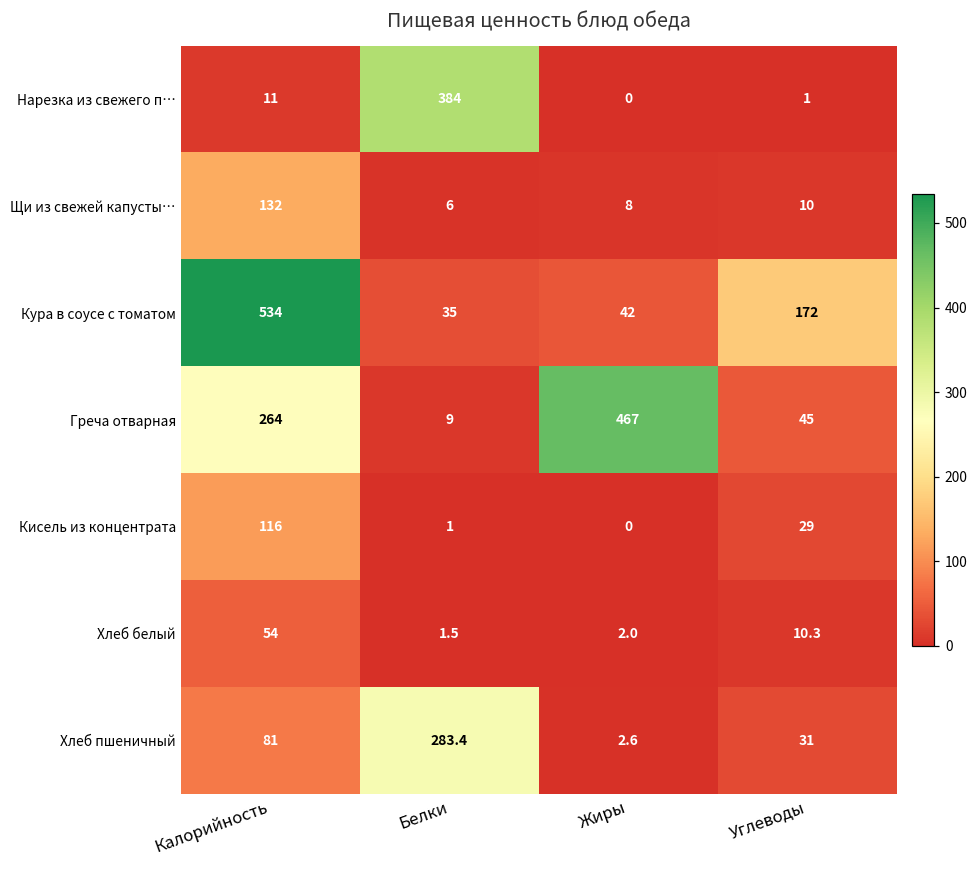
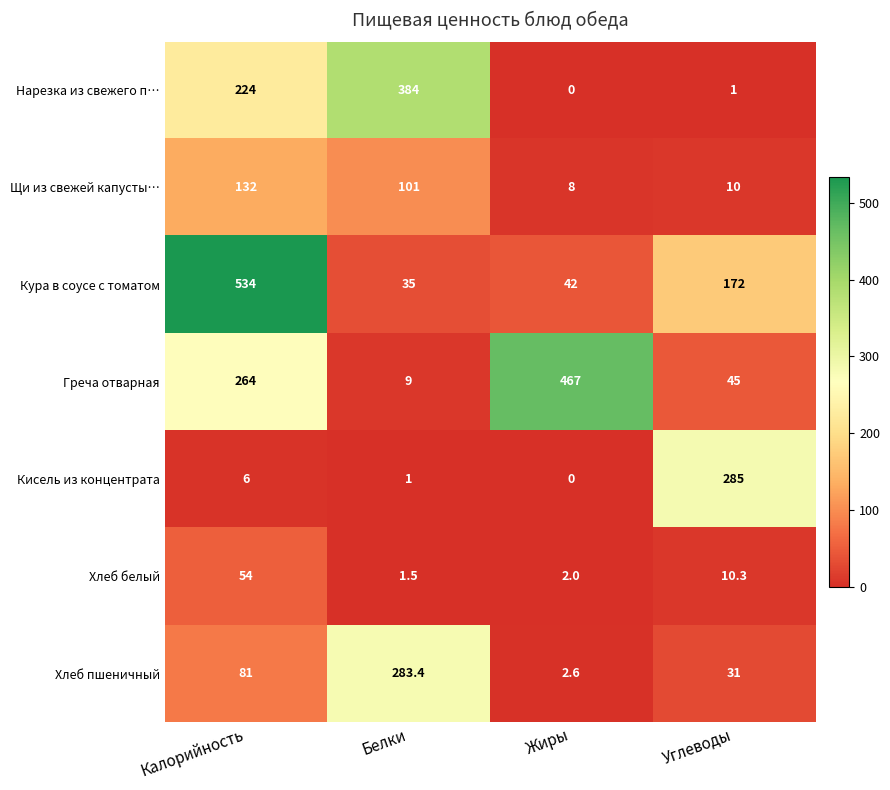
Нарезка из свежего п…, Калорийность: 11 -> 224
Щи из свежей капусты…, Белки: 6 -> 101
Кисель из концентрата, Калорийность: 116 -> 6
Кисель из концентрата, Углеводы: 29 -> 285
